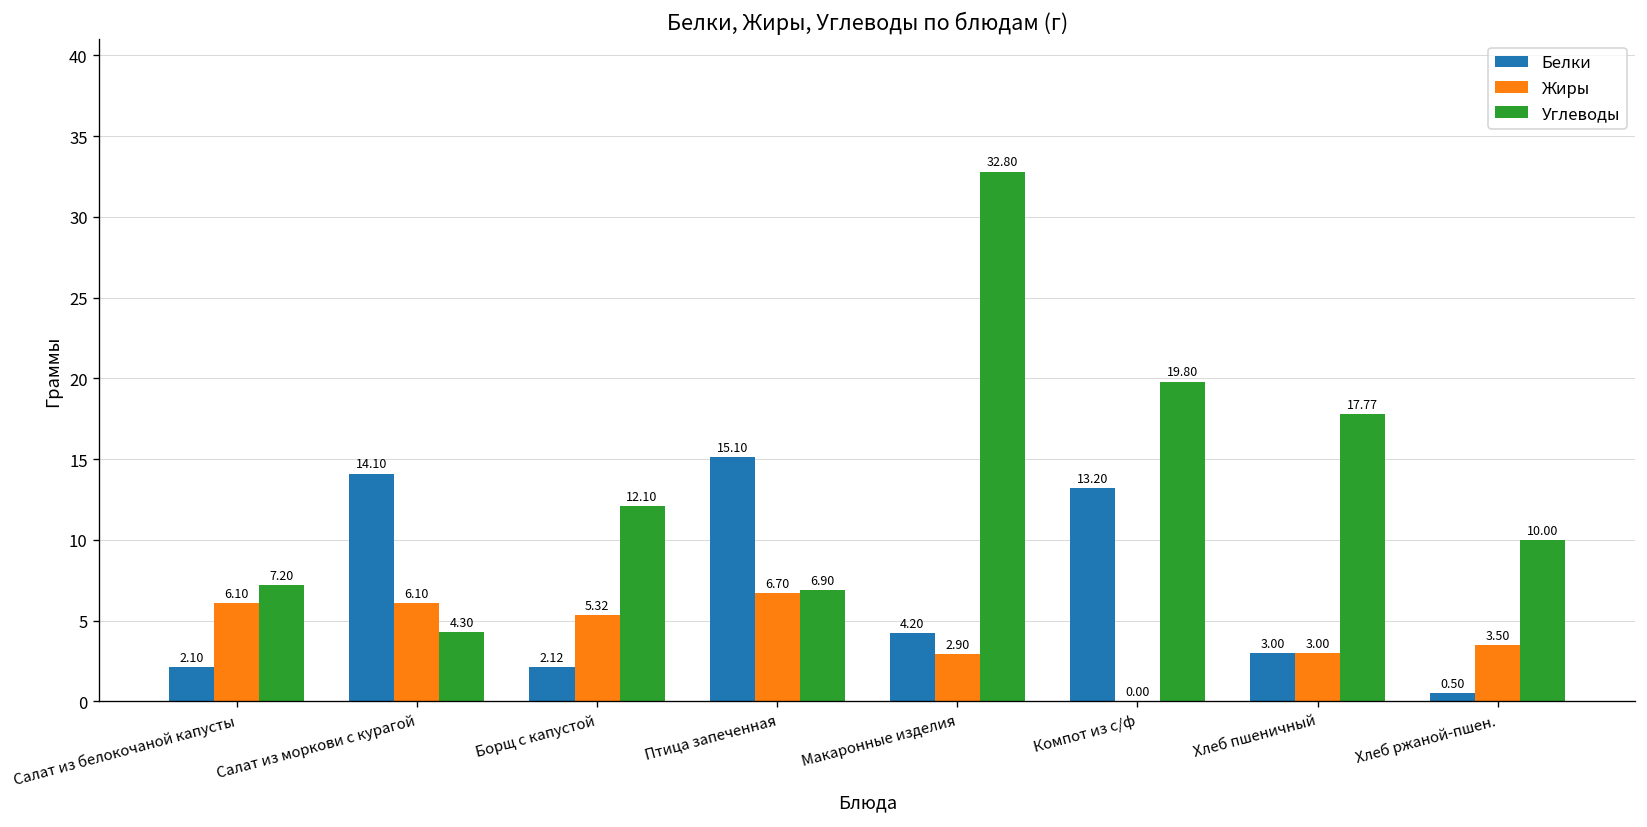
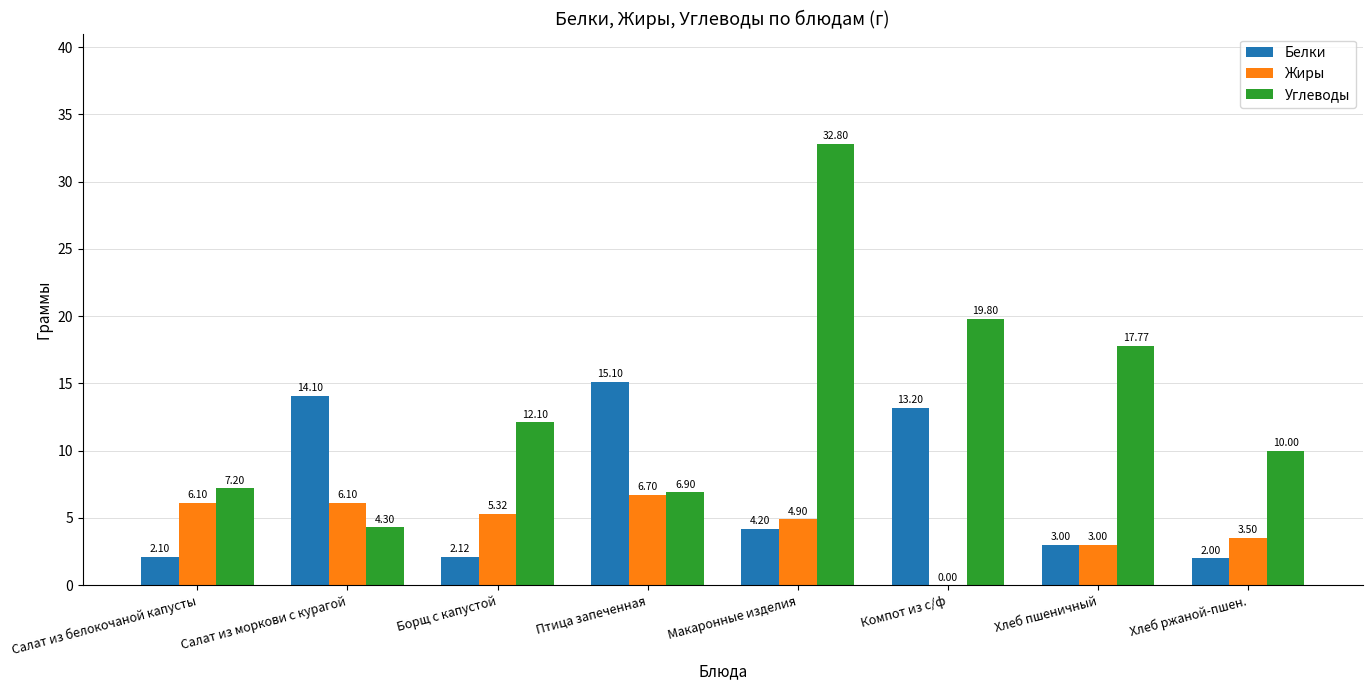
Жиры, Макаронные изделия: 2.90 -> 4.90
Белки, Хлеб ржаной-пшен.: 0.50 -> 2.00
